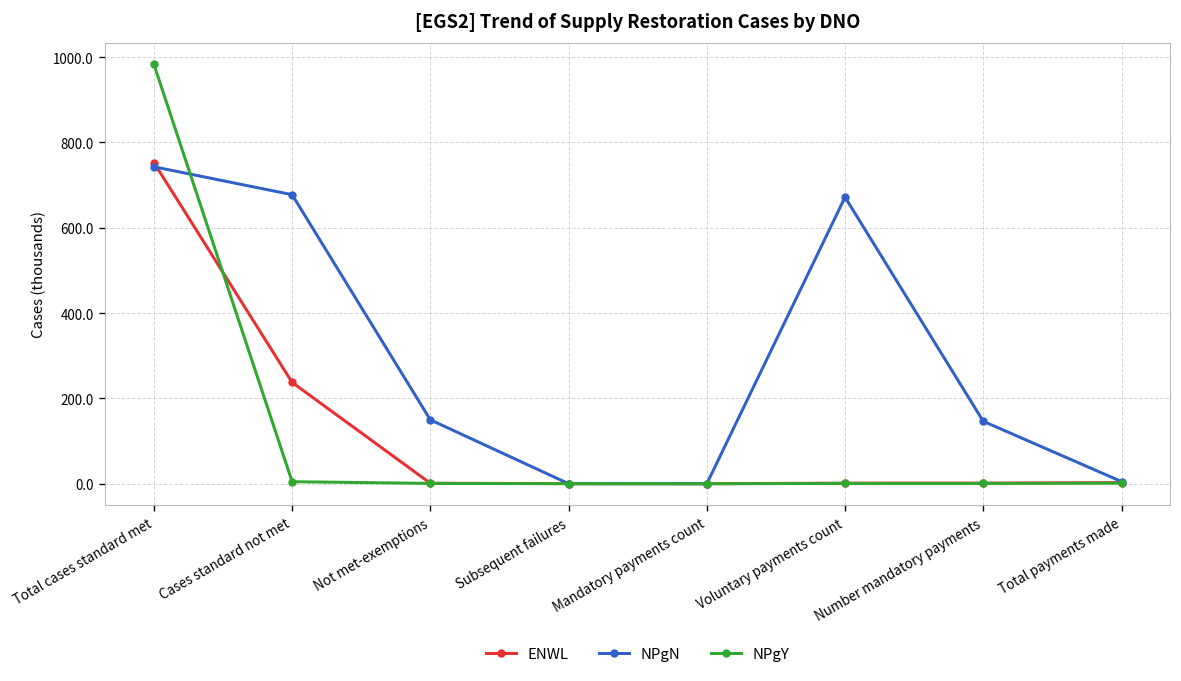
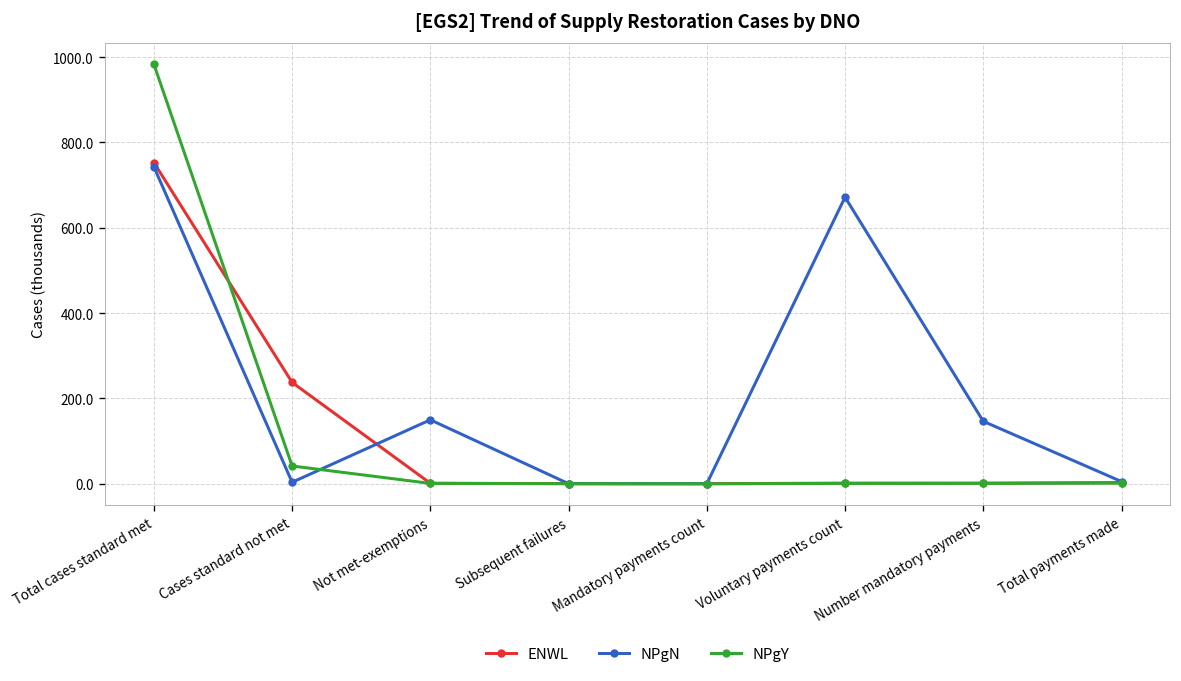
NPgN, Cases standard not met: 680 -> 0
NPgY, Cases standard not met: 0 -> 40
